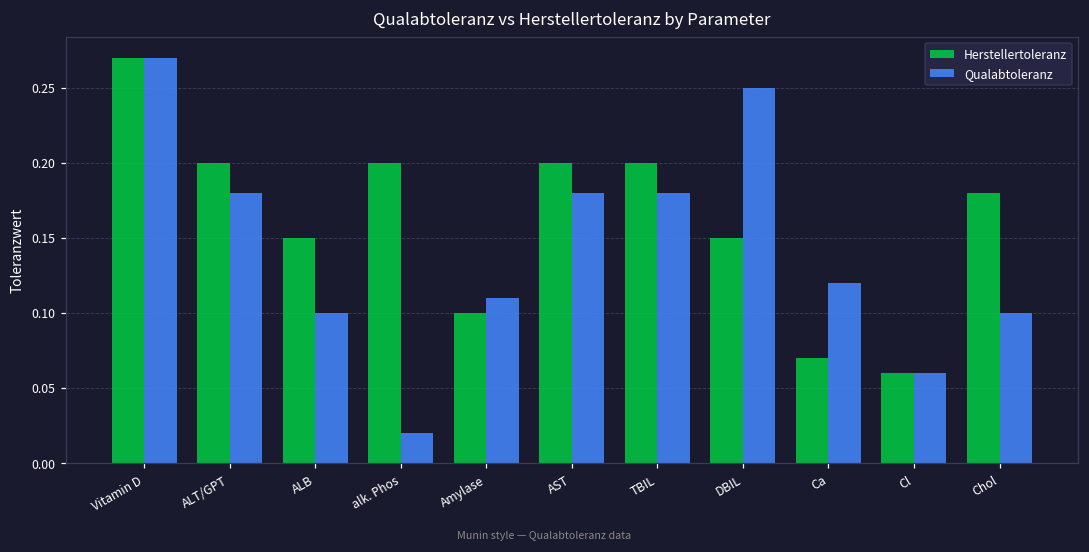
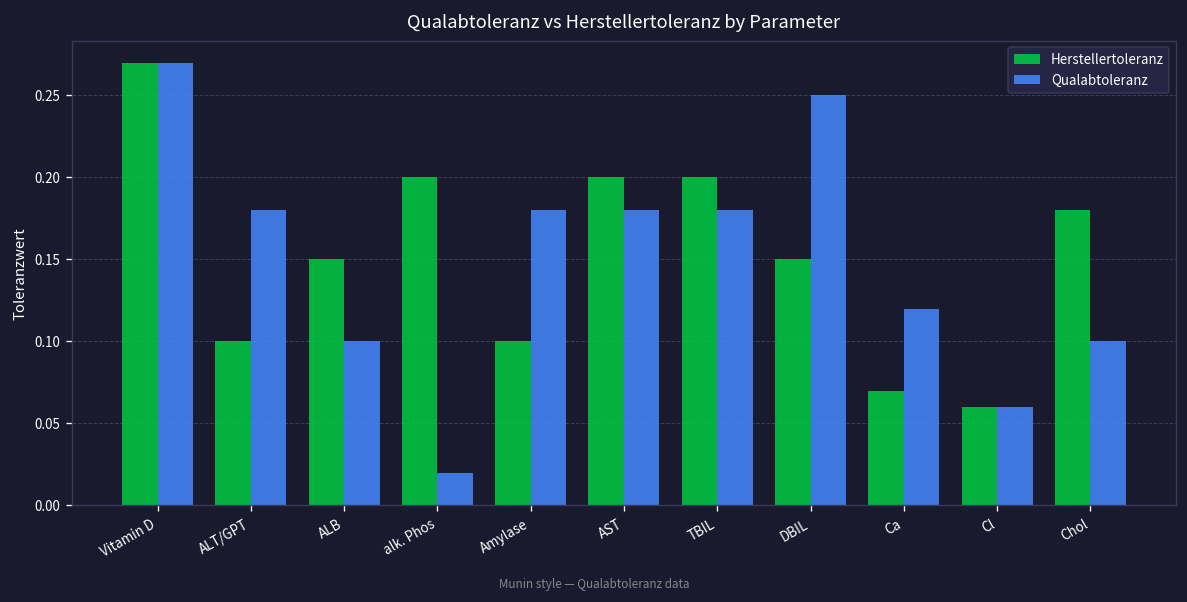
Herstellertoleranz, ALT/GPT: 0.2 -> 0.1
Qualabtoleranz, Amylase: 0.11 -> 0.18
